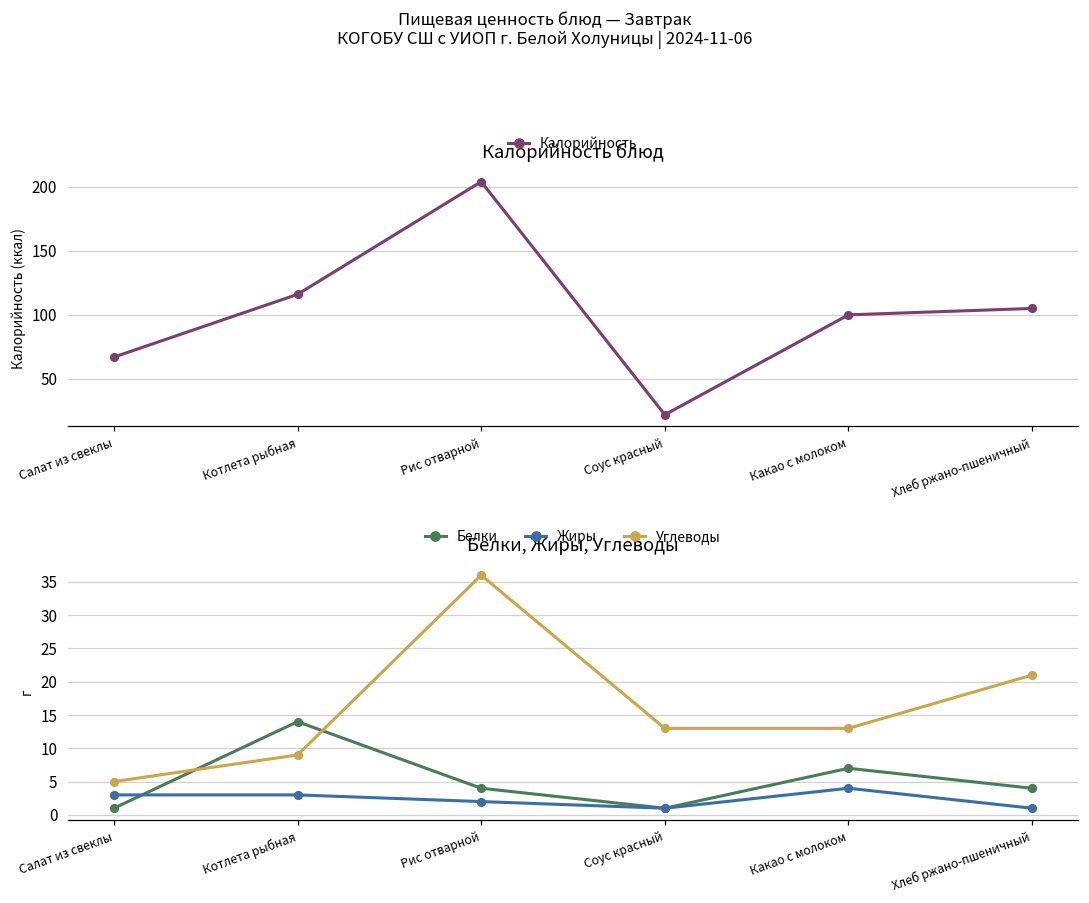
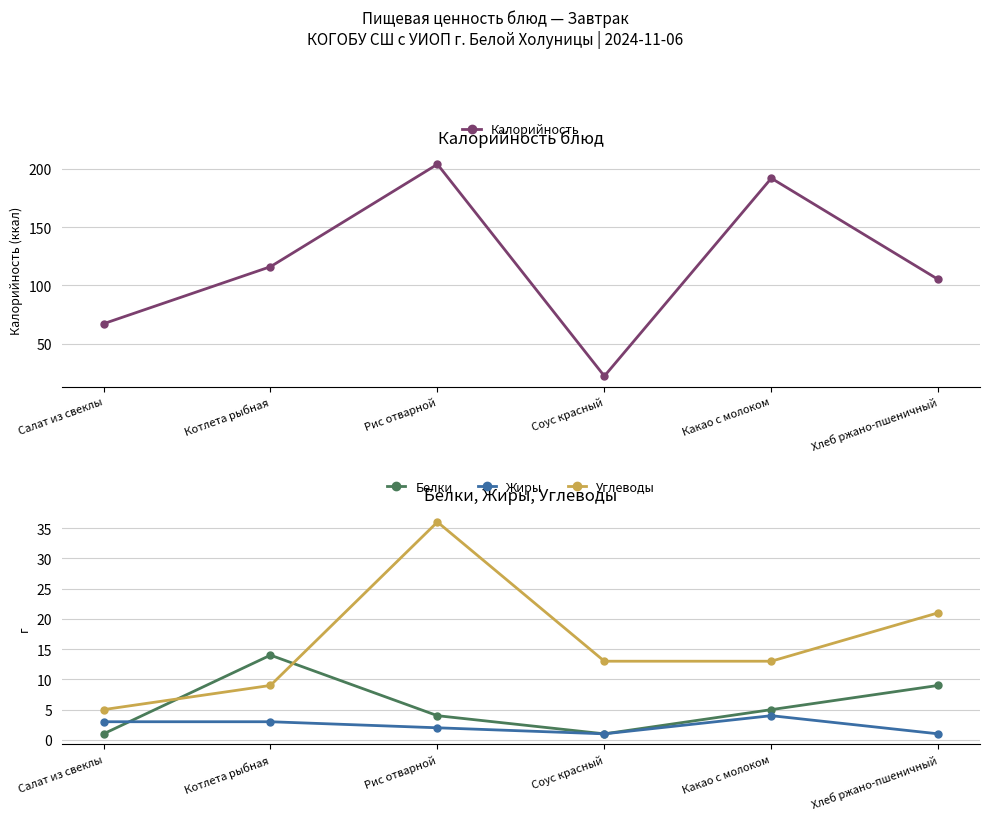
Калорийность блюд, Какао с молоком: 100 -> 192
Белки, Жиры, Углеводы, Белки, Какао с молоком: 7 -> 5
Белки, Жиры, Углеводы, Белки, Хлеб ржано-пшеничный: 4 -> 9
